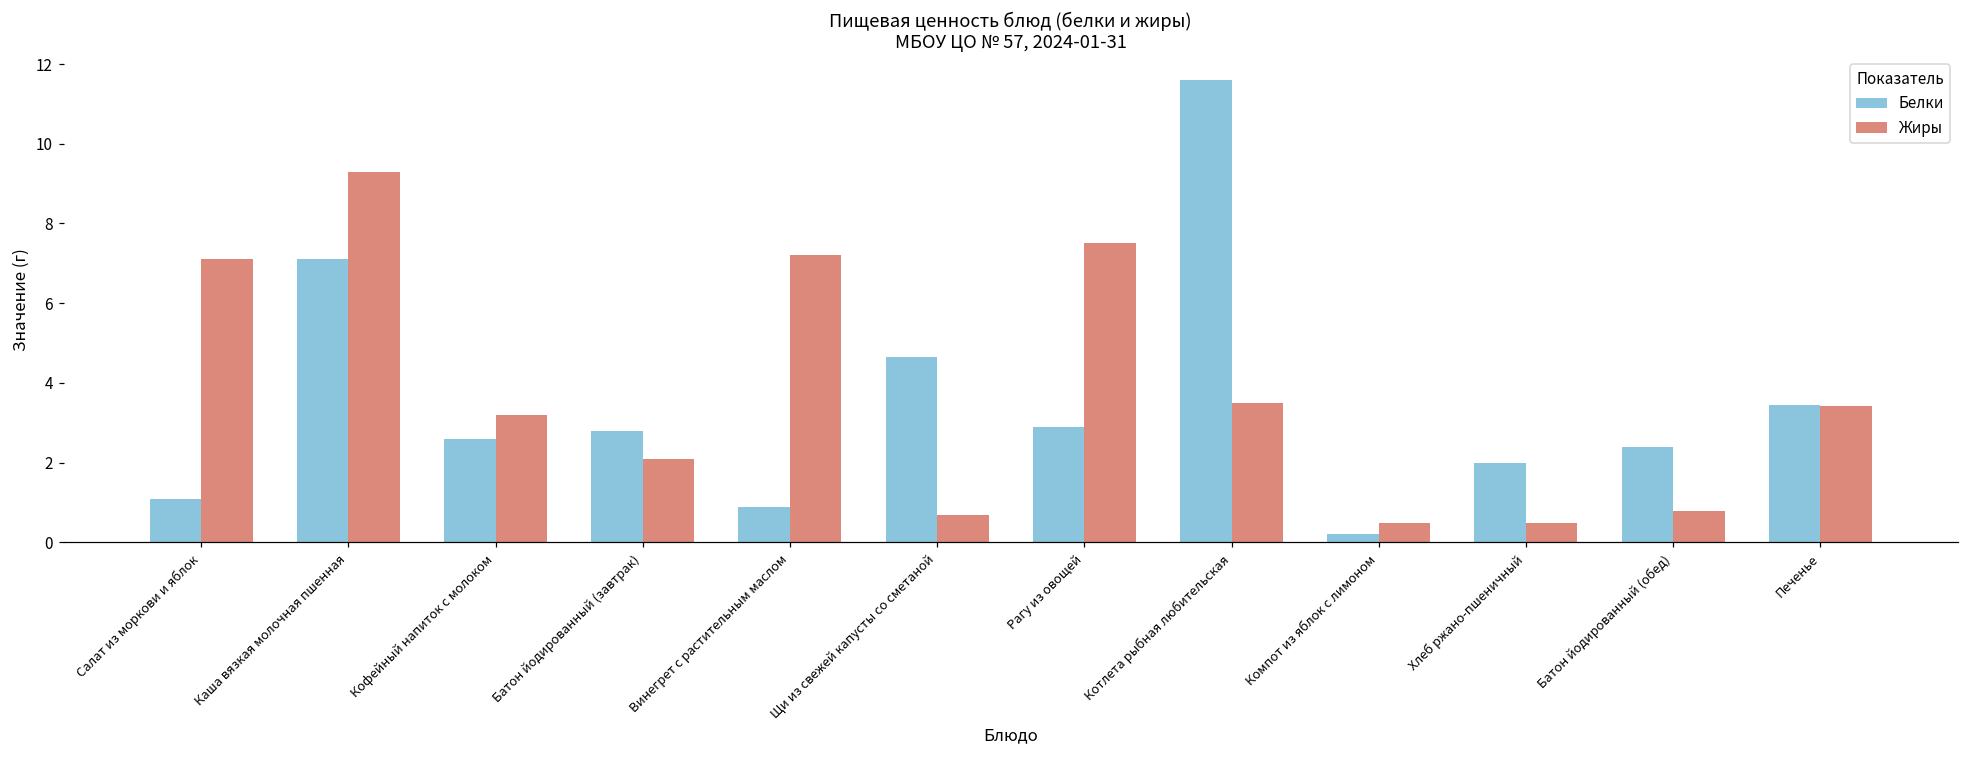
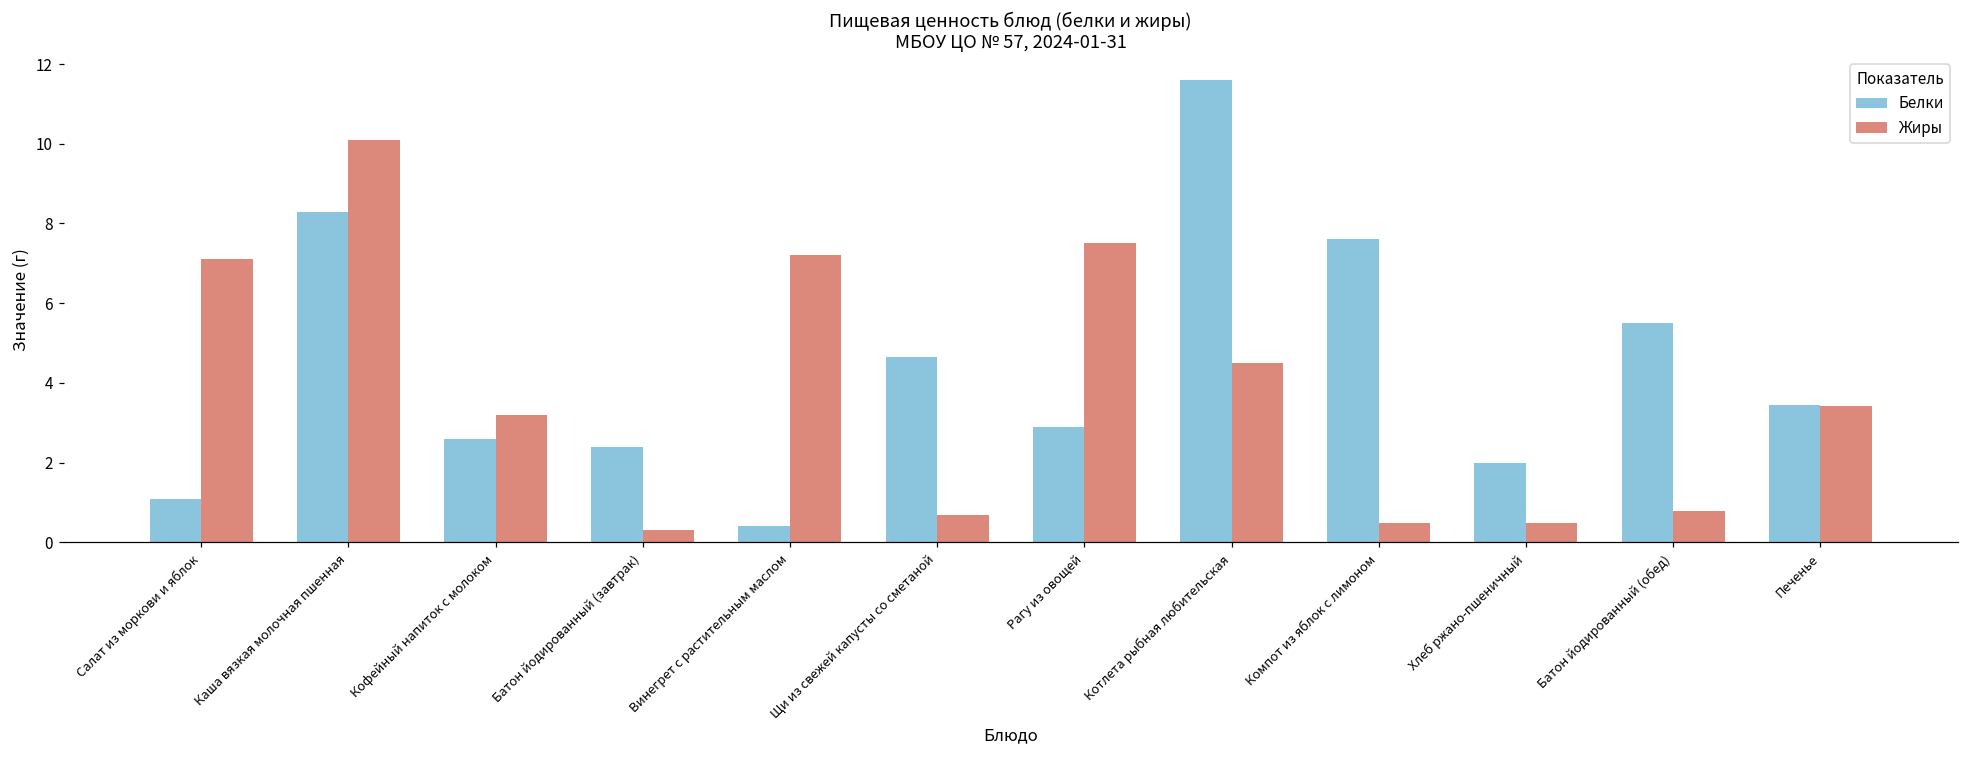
Белки, Каша вязкая молочная пшенная: 7.1 -> 8.3
Жиры, Каша вязкая молочная пшенная: 9.3 -> 10.1
Белки, Батон йодированный (завтрак): 2.8 -> 2.4
Жиры, Батон йодированный (завтрак): 2.1 -> 0.3
Белки, Винегрет с растительным маслом: 0.9 -> 0.4
Жиры, Котлета рыбная любительская: 3.5 -> 4.5
Белки, Компот из яблок с лимоном: 0.2 -> 7.6
Белки, Батон йодированный (обед): 2.4 -> 5.5
